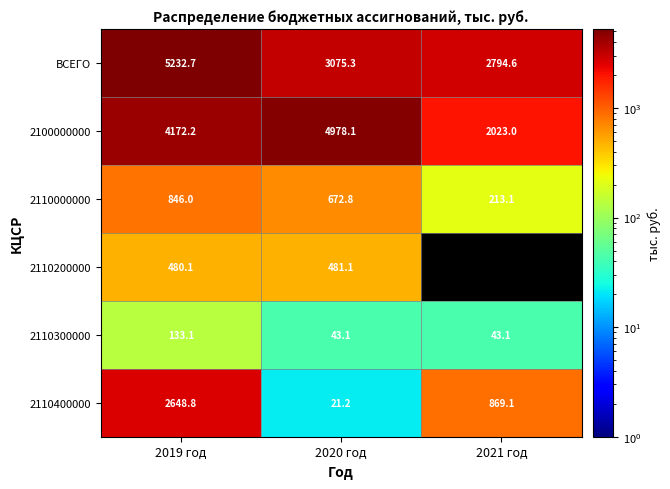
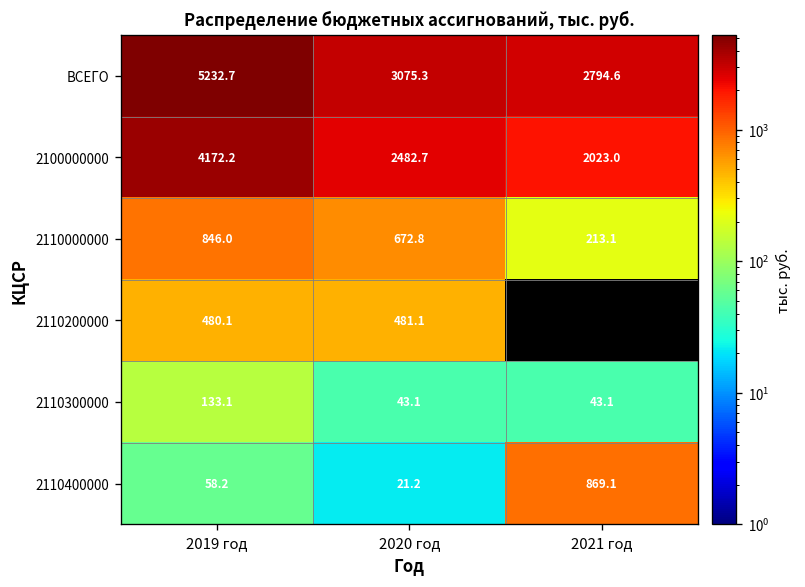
2100000000, 2020 год: 4978.1 -> 2482.7
2110400000, 2019 год: 2648.8 -> 58.2
